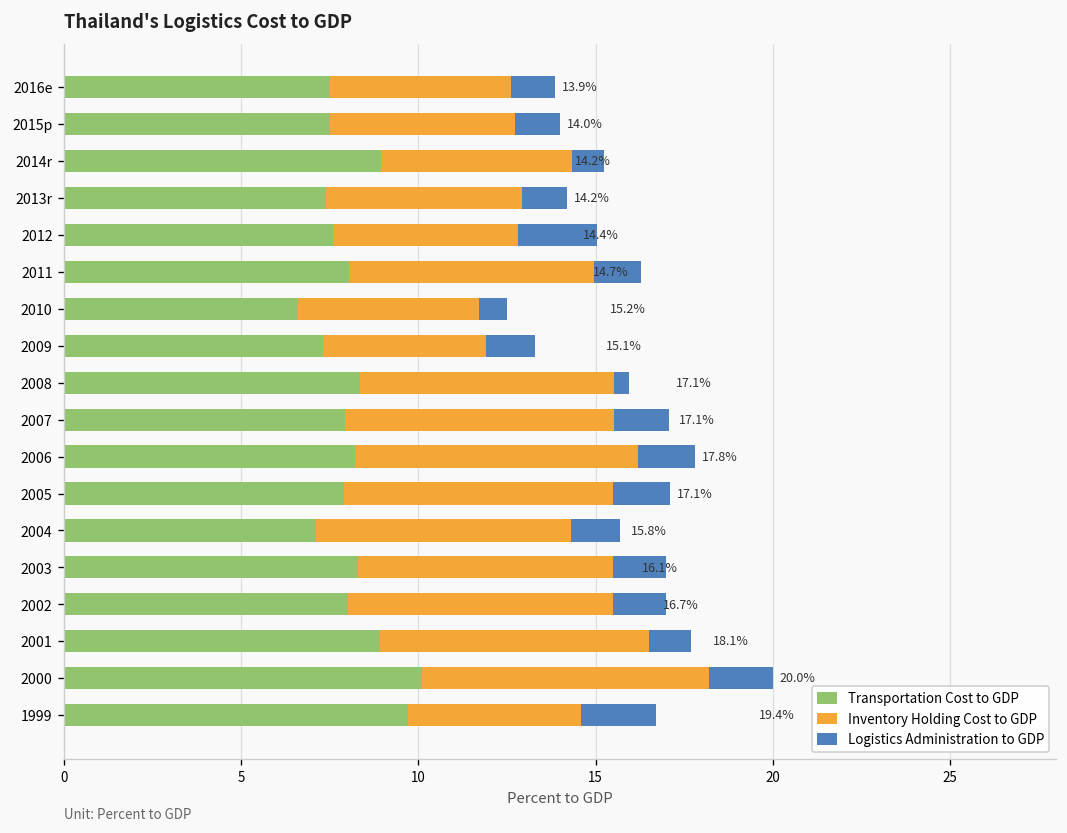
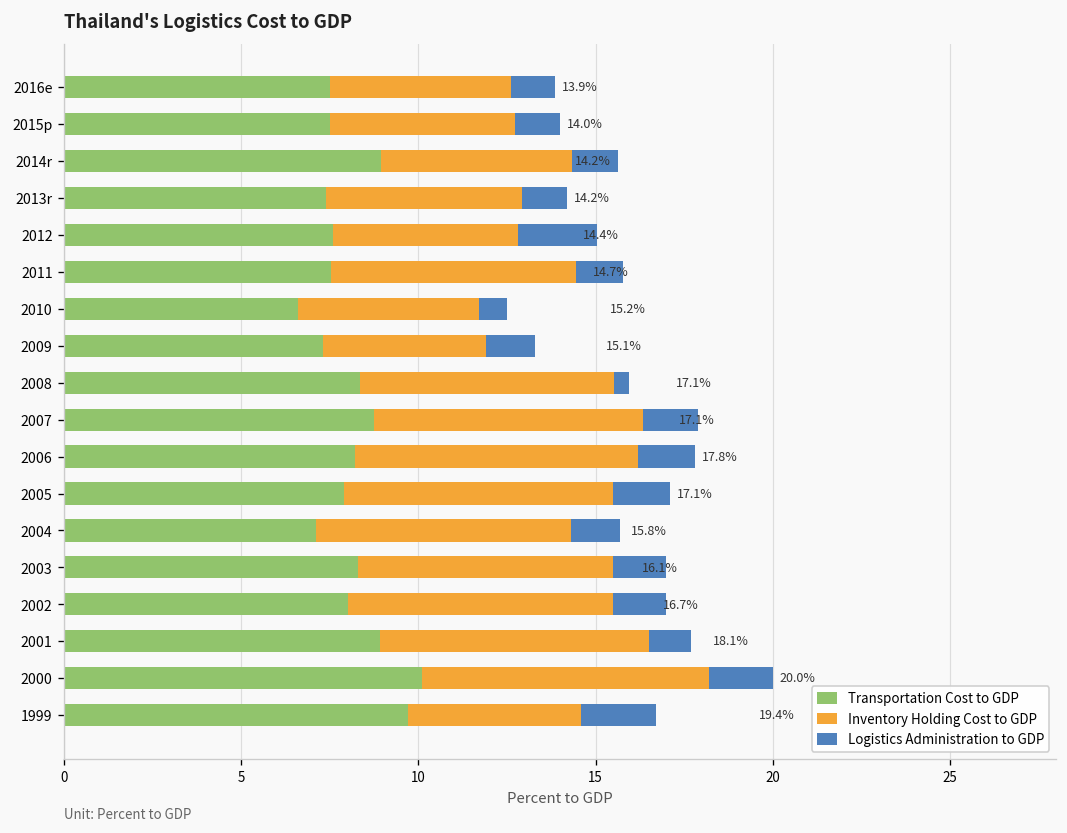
Logistics Administration to GDP, 2014r: 0.9 -> 1.3
Transportation Cost to GDP, 2011: 8.0 -> 7.5
Transportation Cost to GDP, 2007: 7.9 -> 8.7
